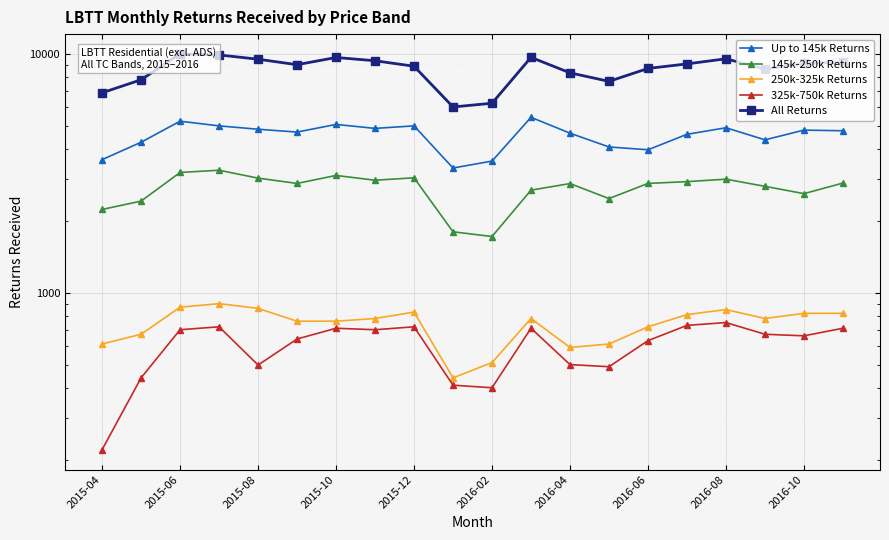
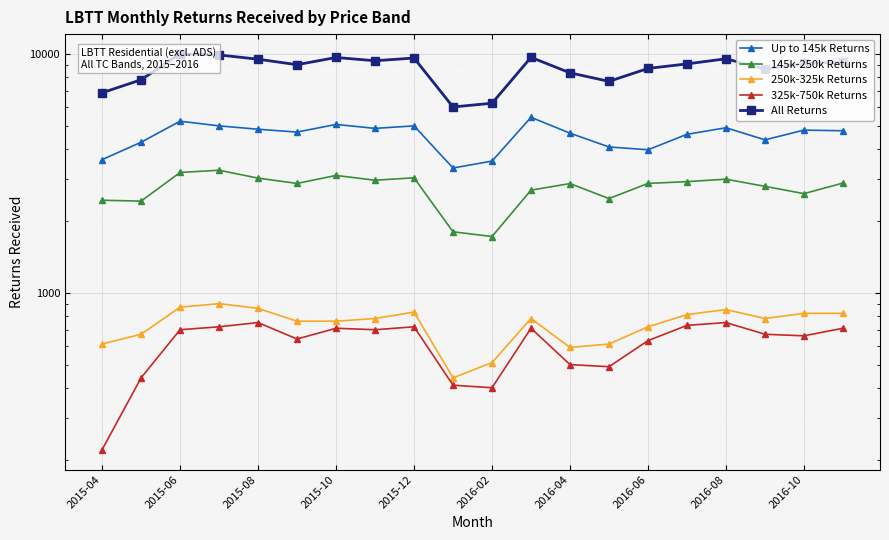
145k-250k Returns, 2015-04: 2200 -> 2400
325k-750k Returns, 2015-08: 500 -> 750
All Returns, 2015-12: 8900 -> 9600
